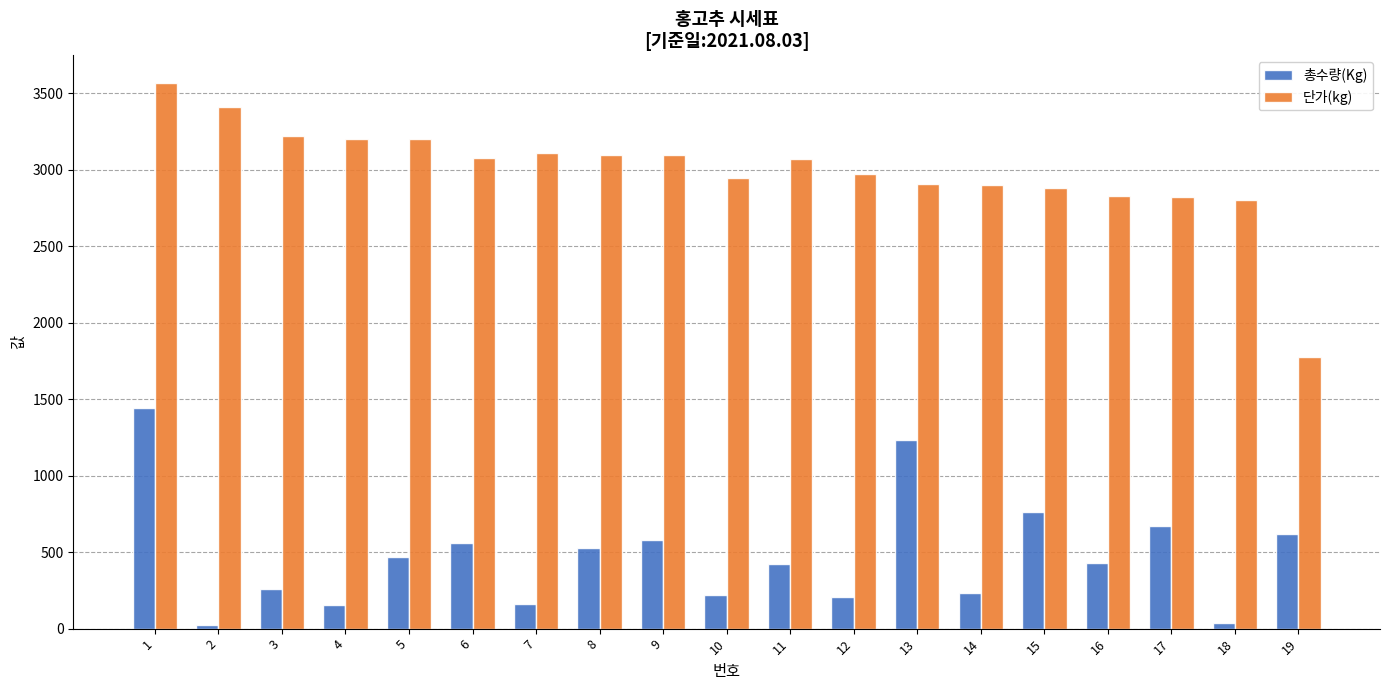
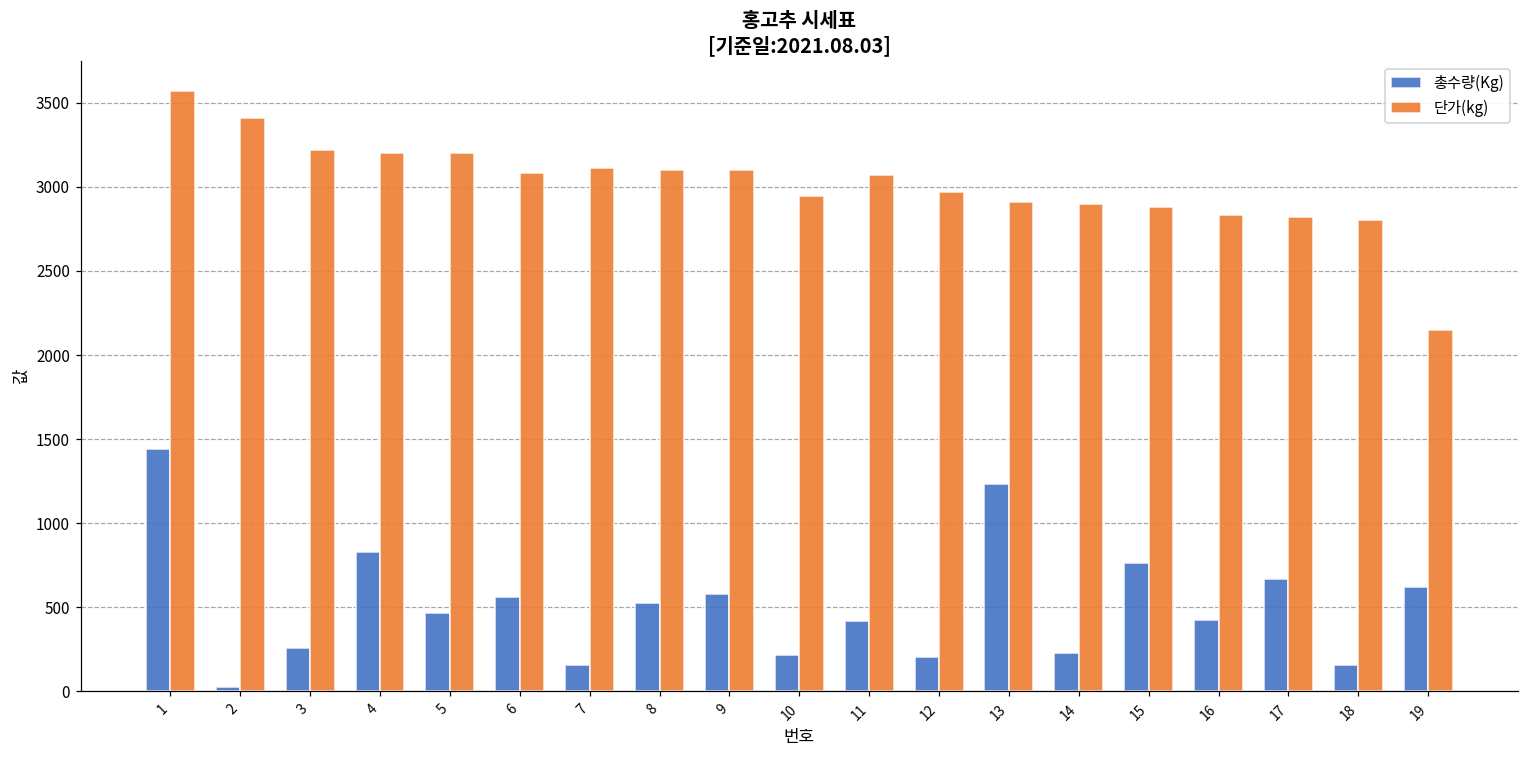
총수량(Kg), 4: 160 -> 830
총수량(Kg), 18: 30 -> 160
단가(kg), 19: 1770 -> 2150
